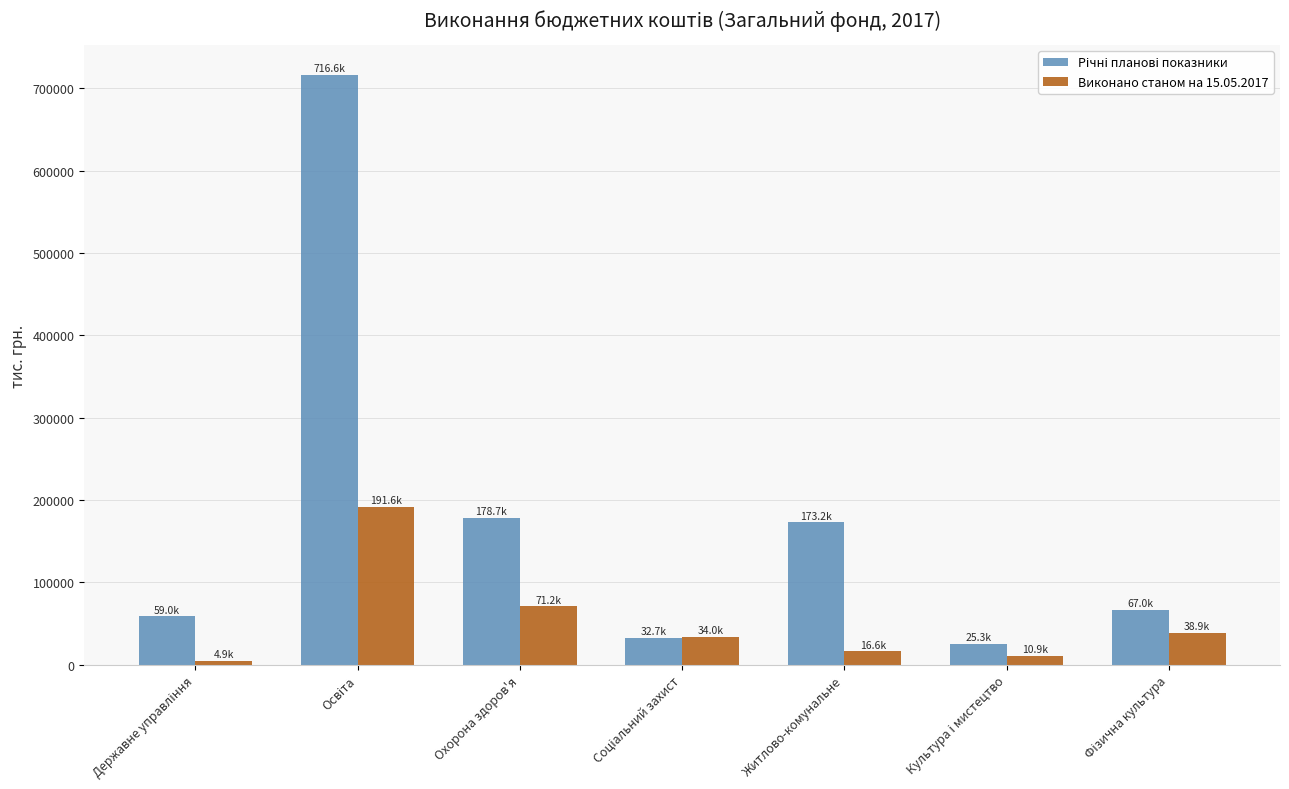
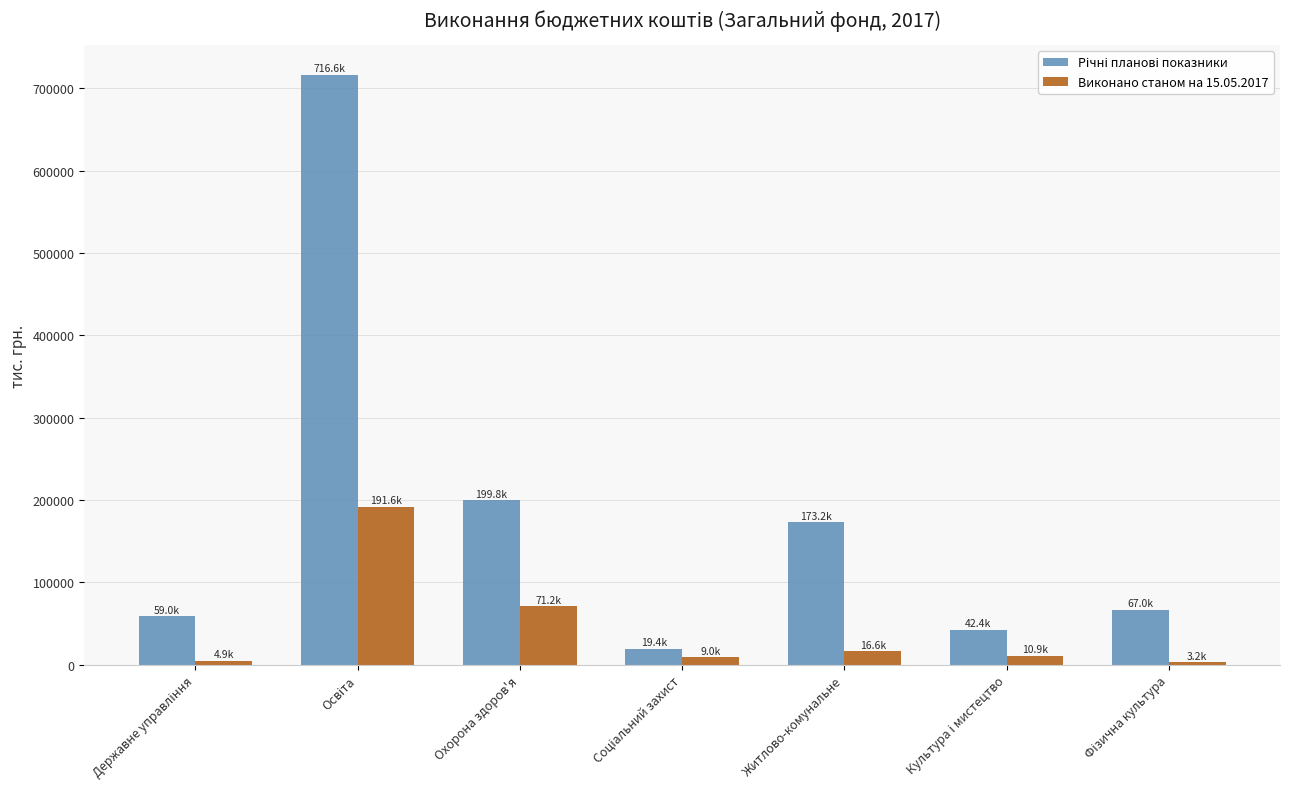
Річні планові показники, Охорона здоров'я: 178.7k -> 199.8k
Річні планові показники, Соціальний захист: 32.7k -> 19.4k
Виконано станом на 15.05.2017, Соціальний захист: 34.0k -> 9.0k
Річні планові показники, Культура і мистецтво: 25.3k -> 42.4k
Виконано станом на 15.05.2017, Фізична культура: 38.9k -> 3.2k
